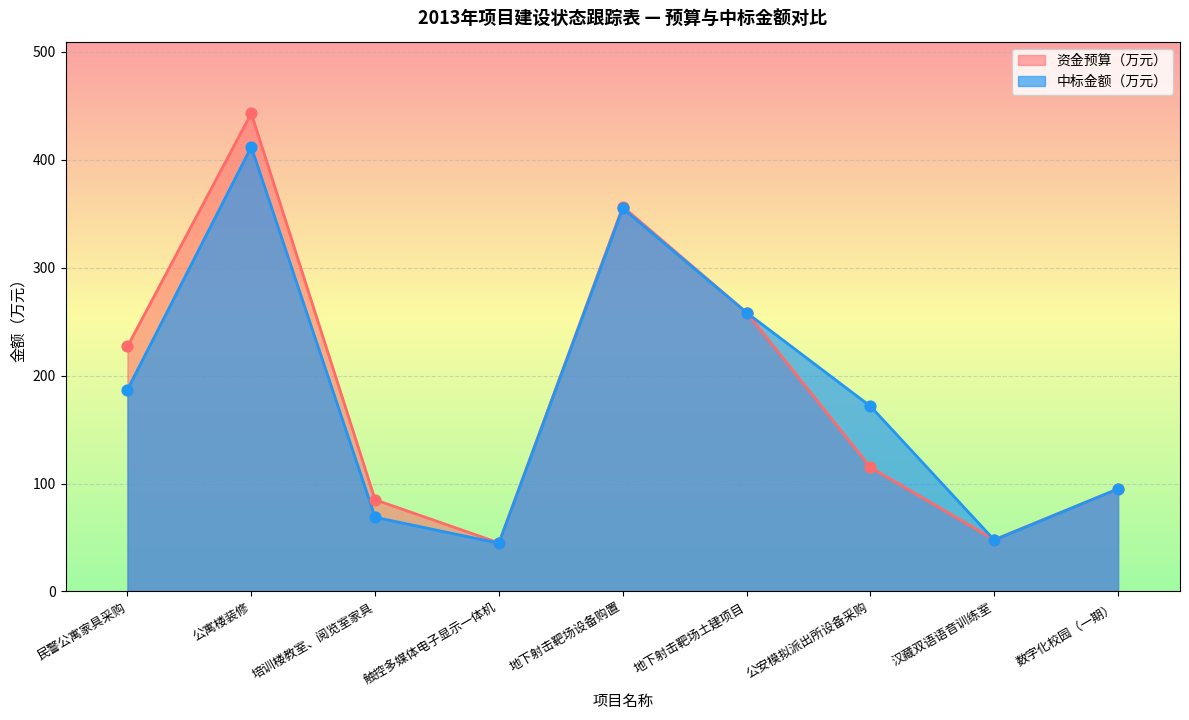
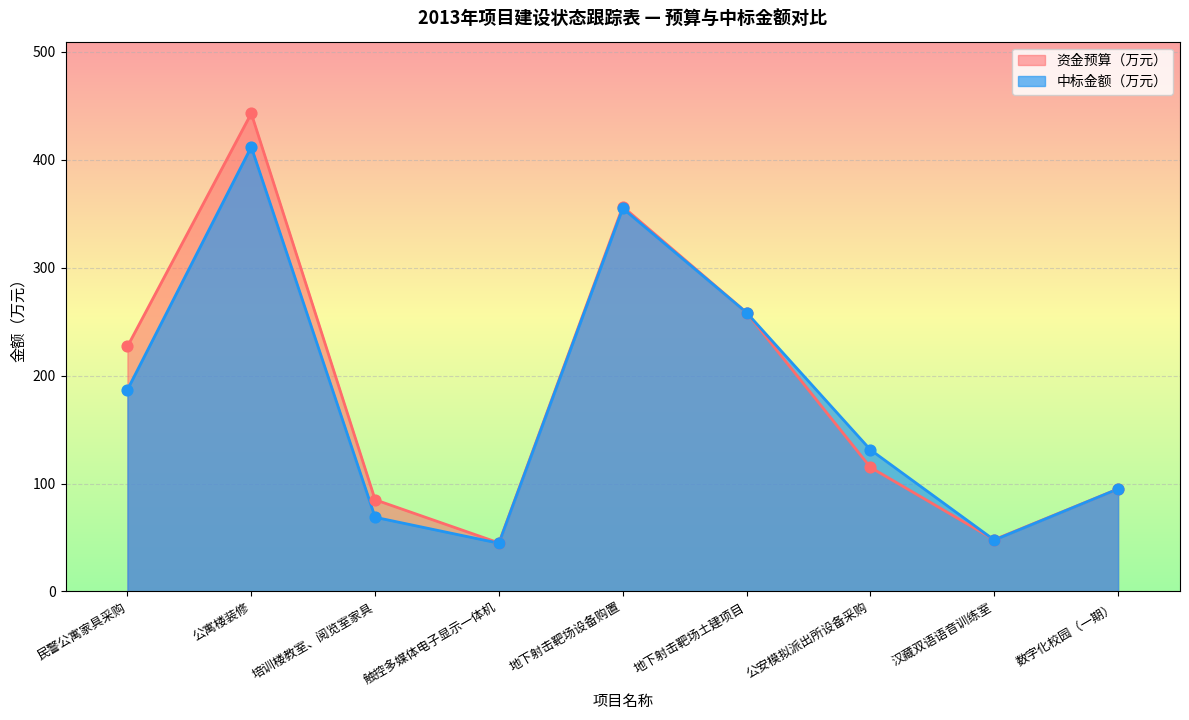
中标金额（万元）, 公安模拟派出所设备采购: 172 -> 131
